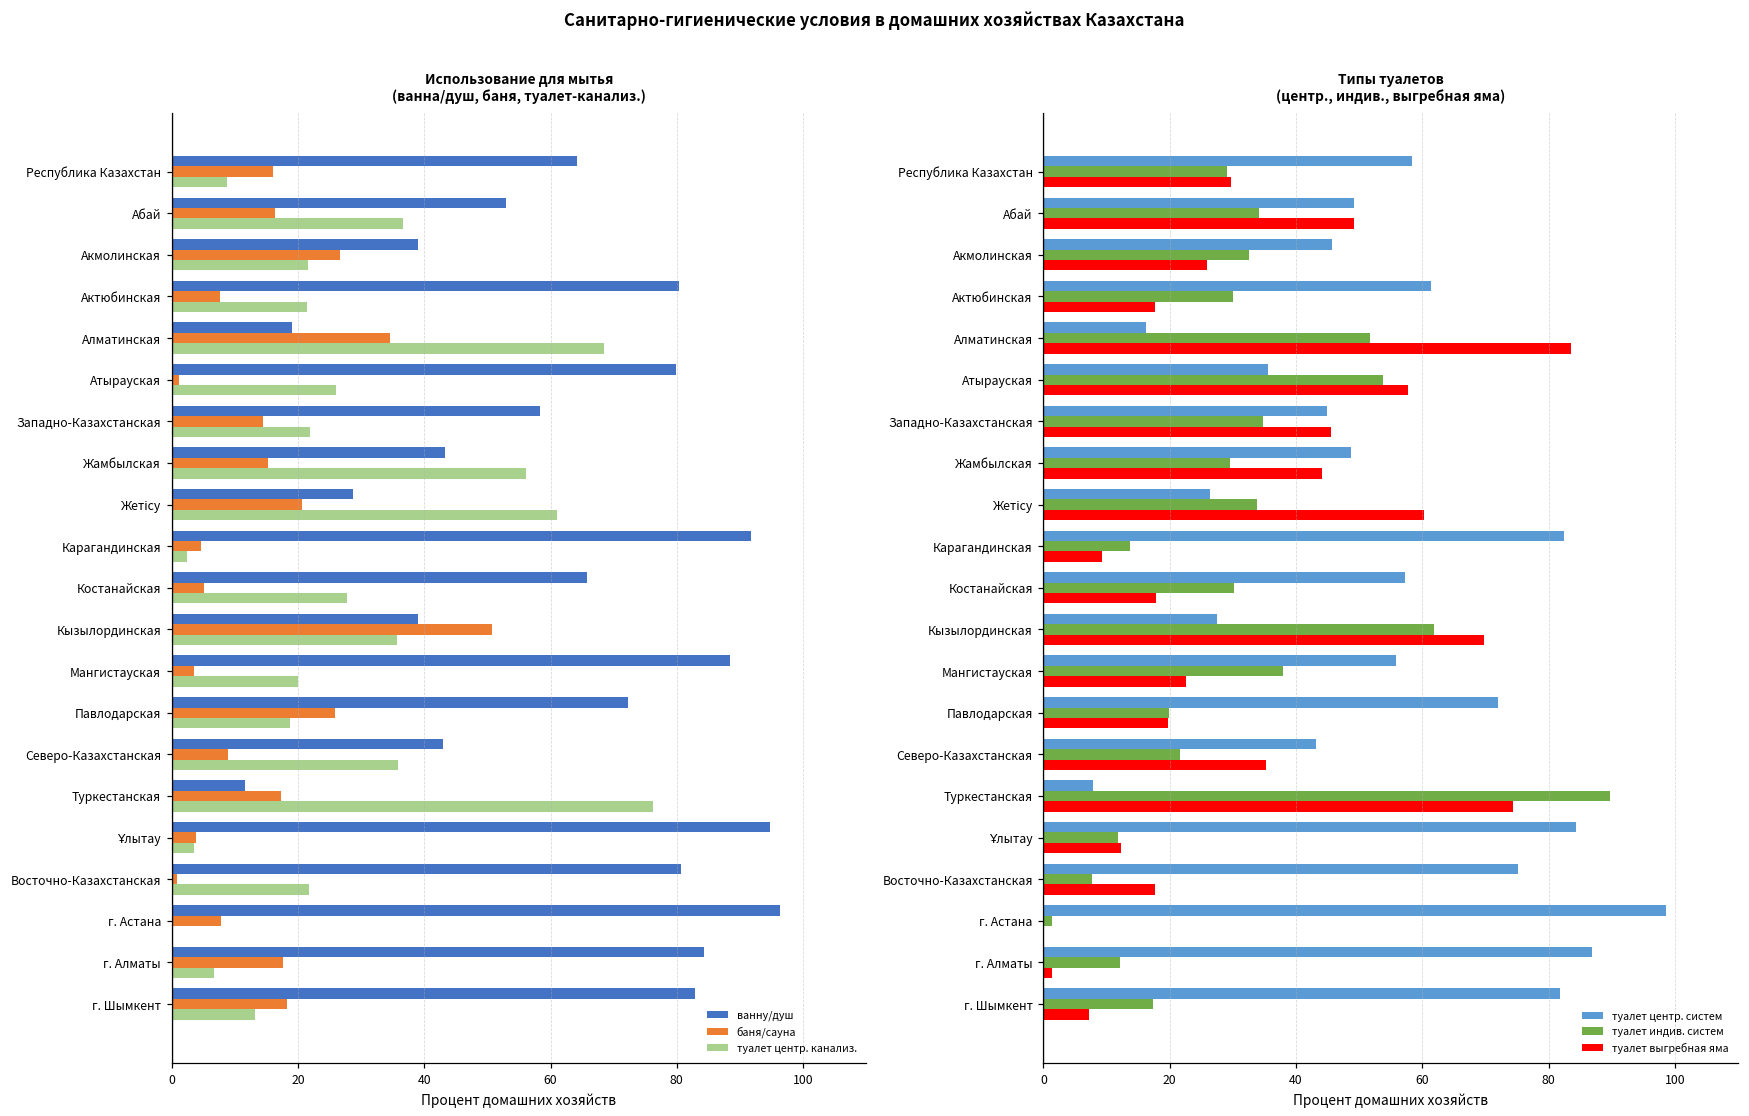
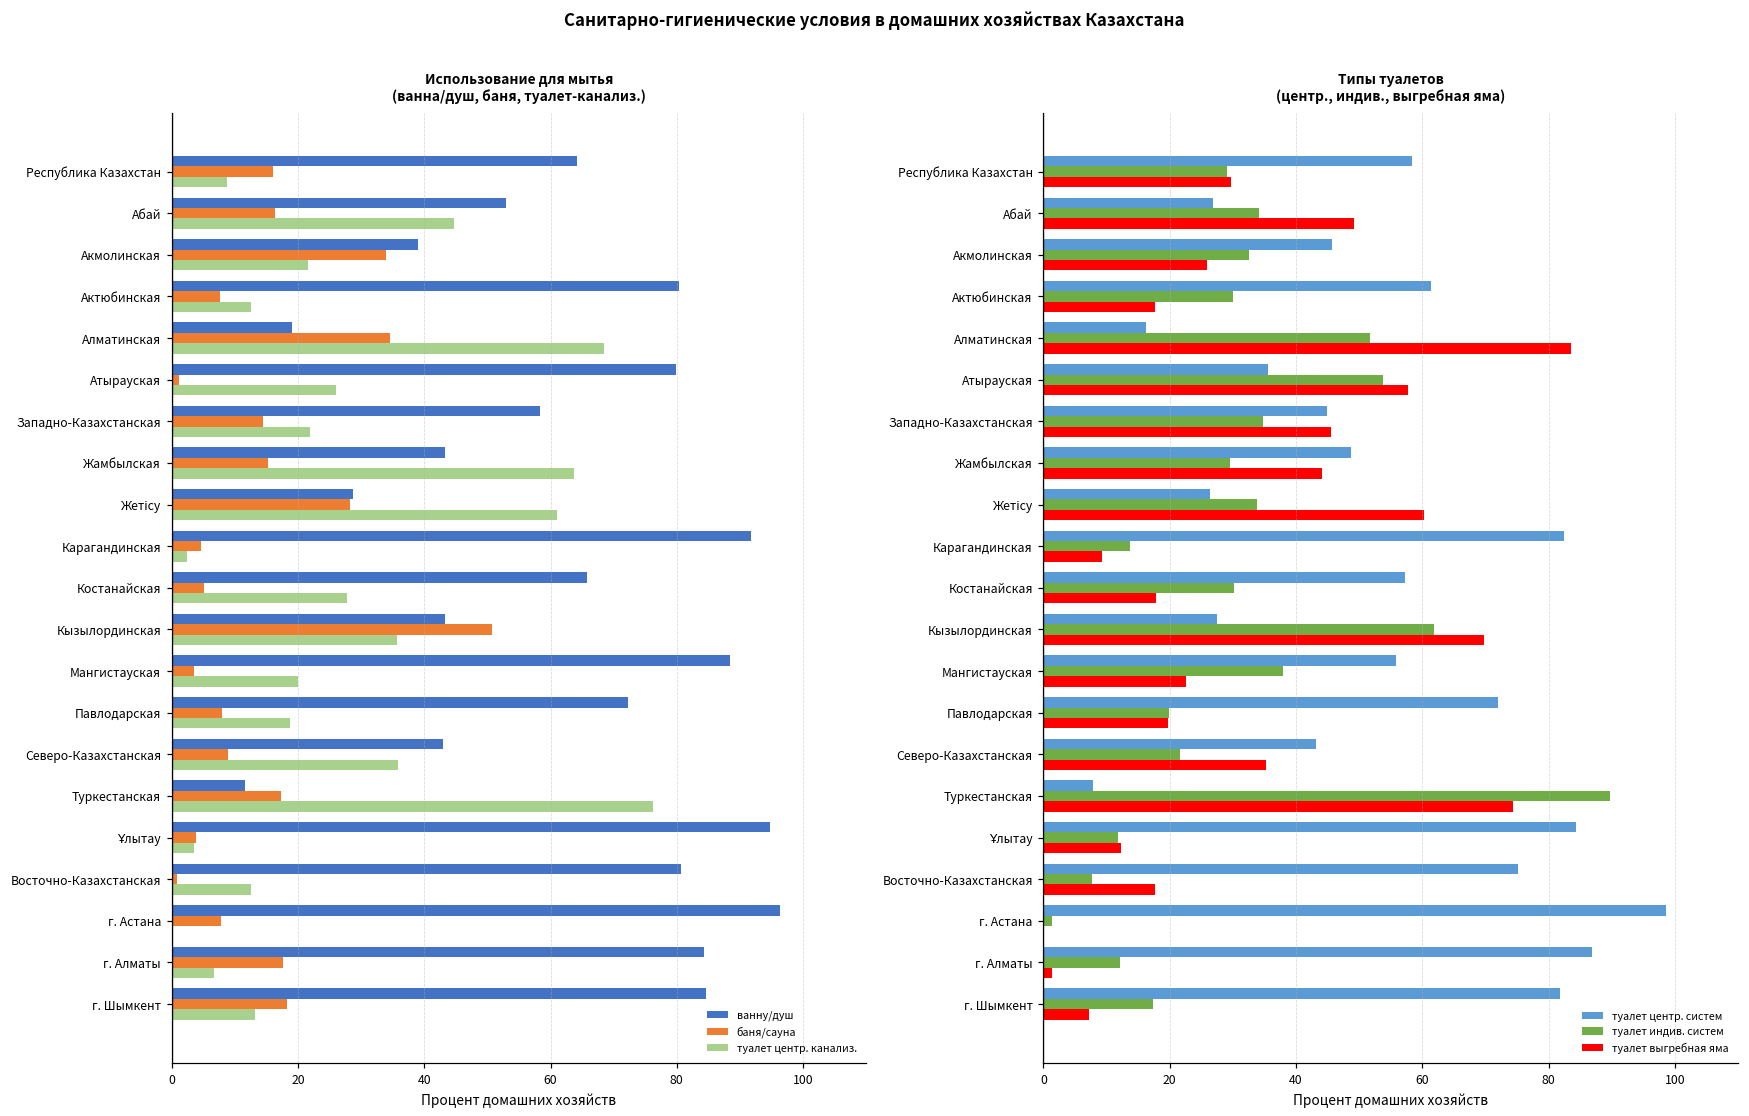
Использование для мытья (ванна/душ, баня, туалет-канализ.), туалет центр. канализ., Абай: 37 -> 45
Использование для мытья (ванна/душ, баня, туалет-канализ.), баня/сауна, Акмолинская: 27 -> 34
Использование для мытья (ванна/душ, баня, туалет-канализ.), туалет центр. канализ., Актюбинская: 21 -> 13
Использование для мытья (ванна/душ, баня, туалет-канализ.), туалет центр. канализ., Жамбылская: 56 -> 64
Использование для мытья (ванна/душ, баня, туалет-канализ.), баня/сауна, Жетісу: 21 -> 28
Использование для мытья (ванна/душ, баня, туалет-канализ.), ванну/душ, Кызылординская: 39 -> 43
Использование для мытья (ванна/душ, баня, туалет-канализ.), баня/сауна, Павлодарская: 26 -> 8
Использование для мытья (ванна/душ, баня, туалет-канализ.), туалет центр. канализ., Восточно-Казахстанская: 22 -> 13
Использование для мытья (ванна/душ, баня, туалет-канализ.), ванну/душ, г. Шымкент: 83 -> 85
Типы туалетов (центр., индив., выгребная яма), туалет центр. систем, Абай: 49 -> 27
